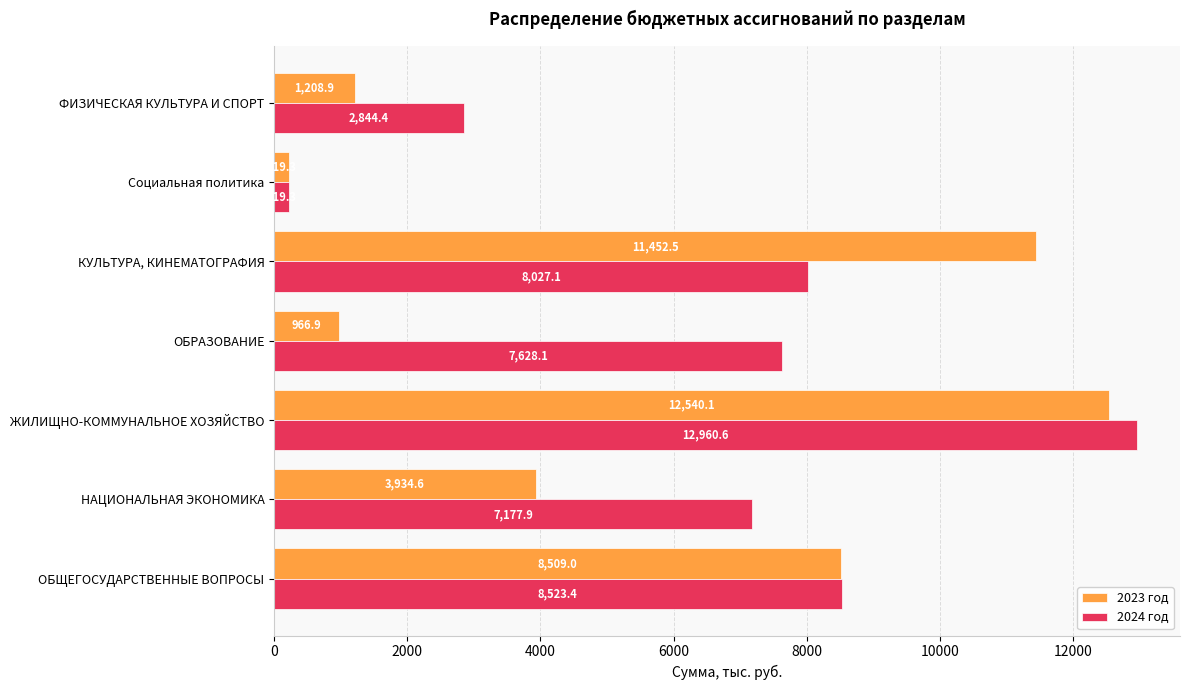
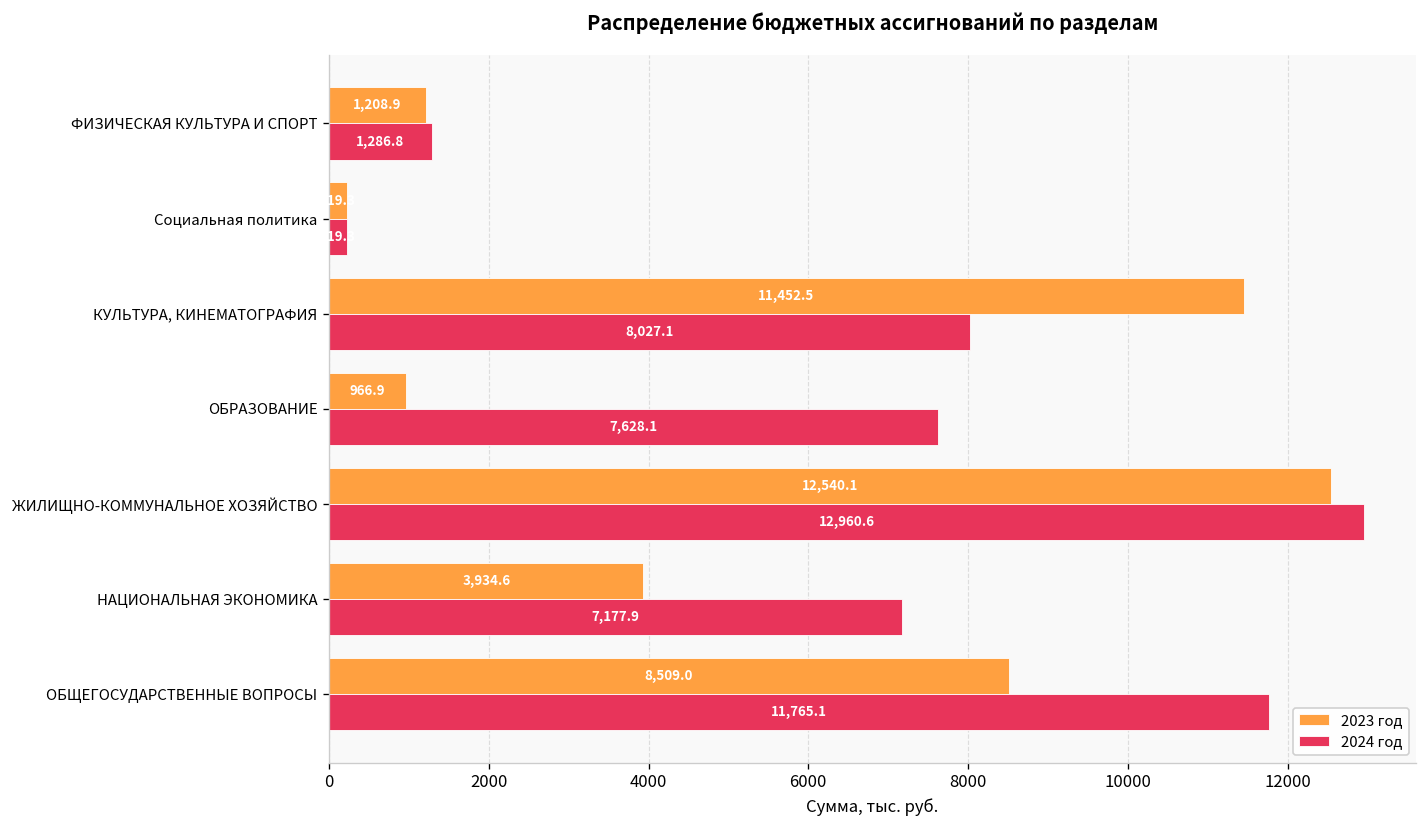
2024 год, ФИЗИЧЕСКАЯ КУЛЬТУРА И СПОРТ: 2,844.4 -> 1,286.8
2024 год, ОБЩЕГОСУДАРСТВЕННЫЕ ВОПРОСЫ: 8,523.4 -> 11,765.1
